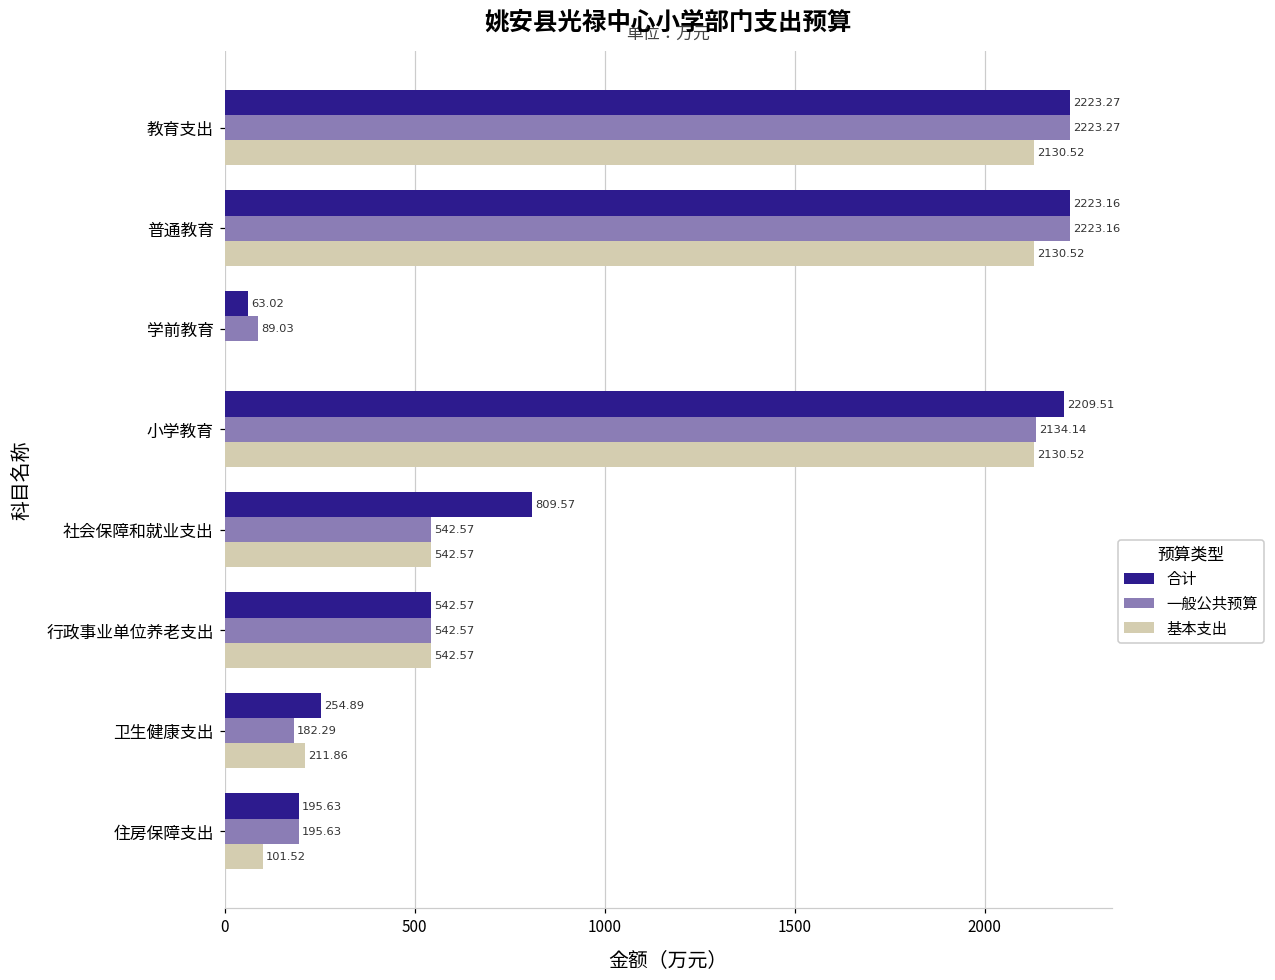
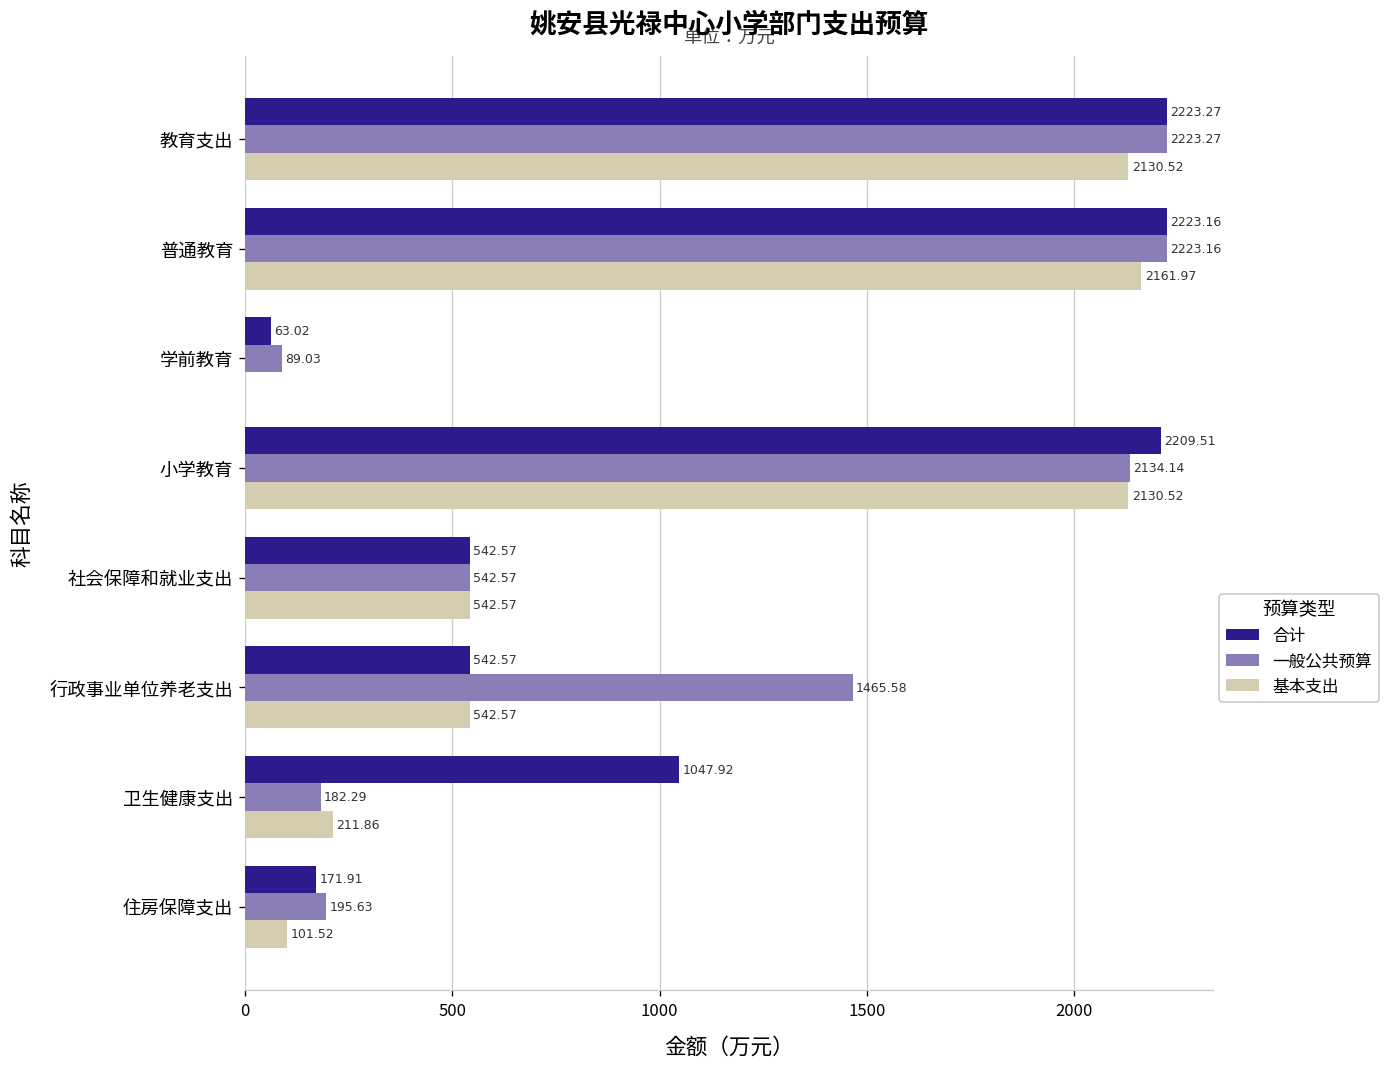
基本支出, 普通教育: 2130.52 -> 2161.97
合计, 社会保障和就业支出: 809.57 -> 542.57
一般公共预算, 行政事业单位养老支出: 542.57 -> 1465.58
合计, 卫生健康支出: 254.89 -> 1047.92
合计, 住房保障支出: 195.63 -> 171.91
